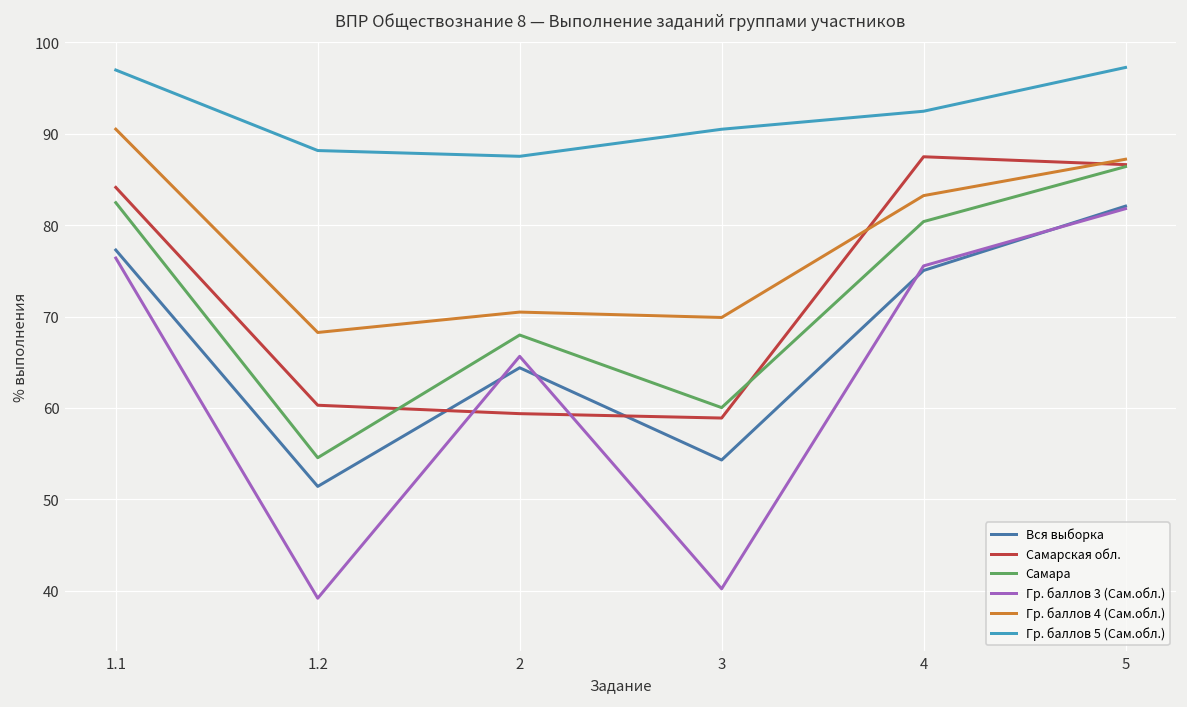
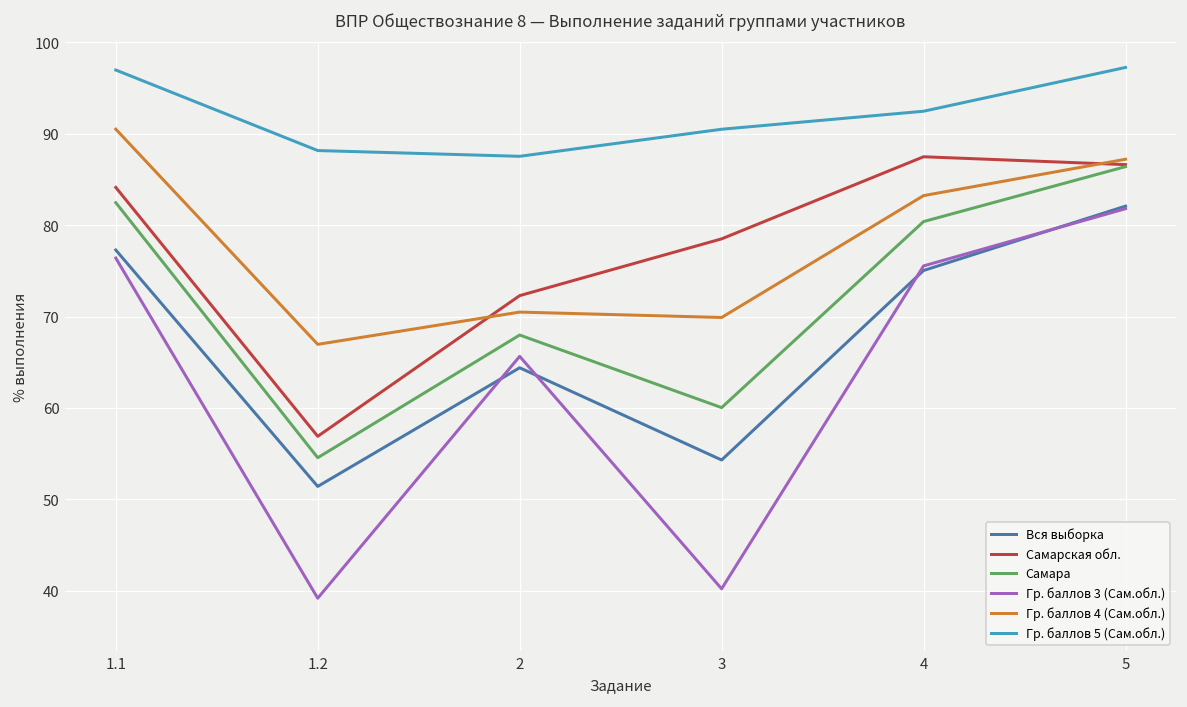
Самарская обл., 1.2: 60 -> 57
Гр. баллов 4 (Сам.обл.), 1.2: 68 -> 67
Самарская обл., 2: 59 -> 72
Самарская обл., 3: 59 -> 79
